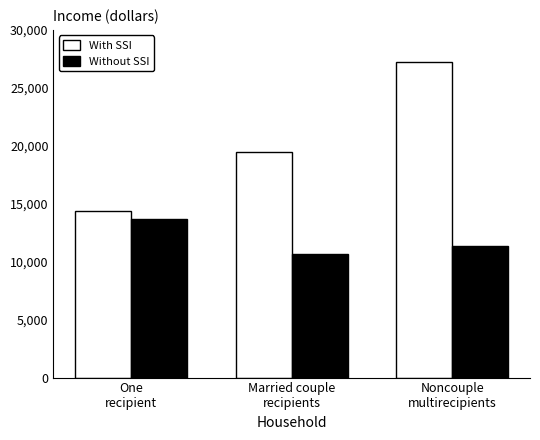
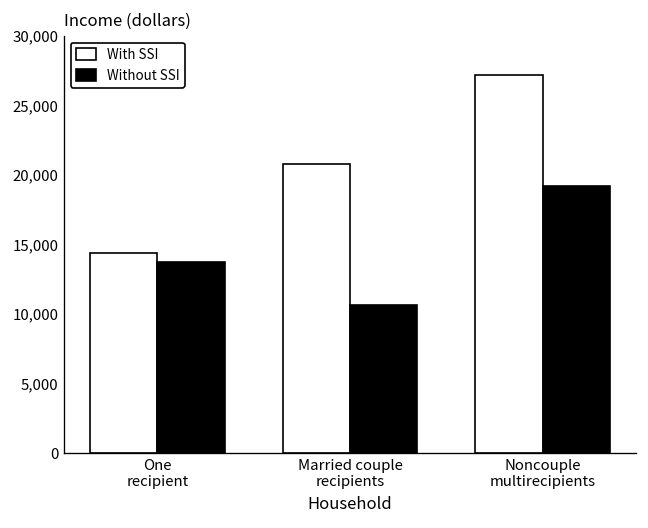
With SSI, Married couple recipients: 19,400 -> 20,800
Without SSI, Noncouple multirecipients: 11,300 -> 19,200
